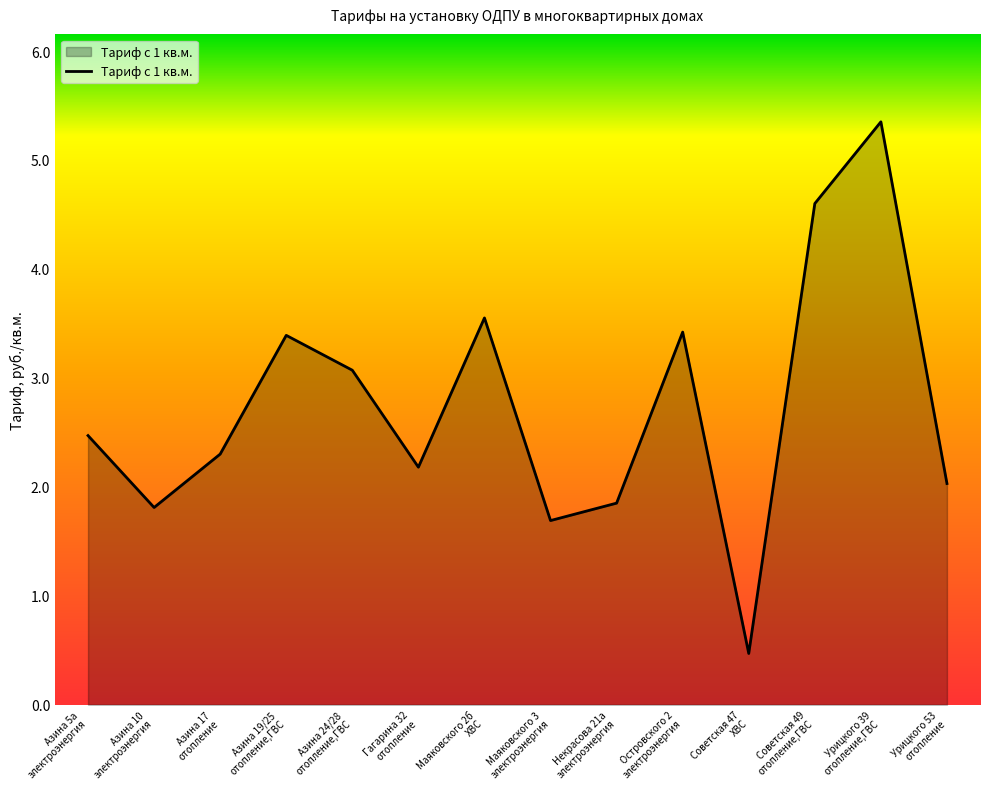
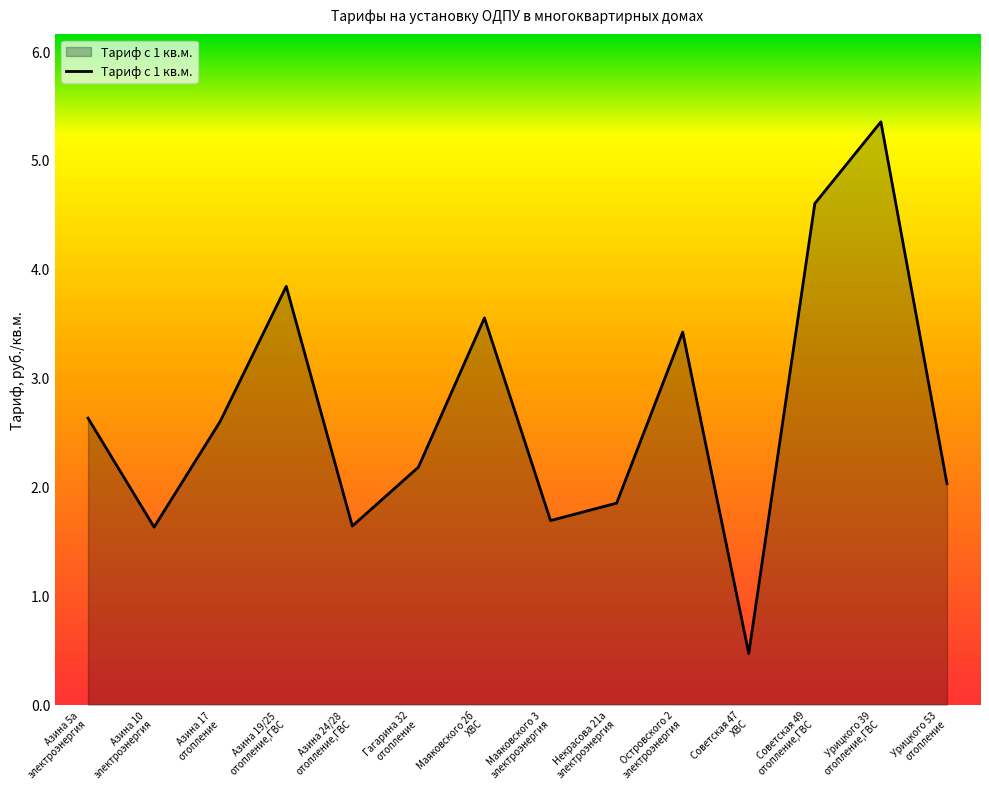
Азина 5а электроэнергия: 2.47 -> 2.63
Азина 10 электроэнергия: 1.81 -> 1.63
Азина 17 отопление: 2.3 -> 2.6
Азина 19/25 отопление,ГВС: 3.39 -> 3.84
Азина 24/28 отопление,ГВС: 3.07 -> 1.64
